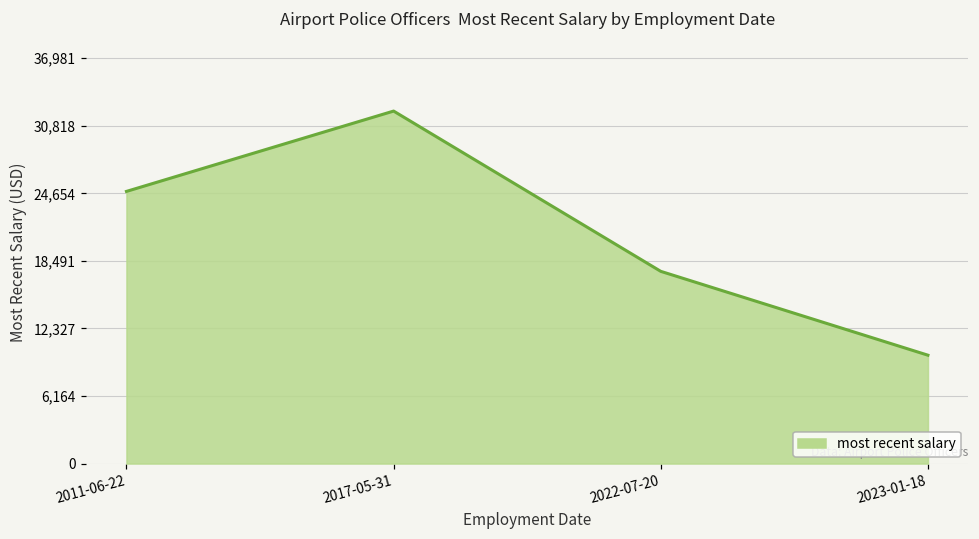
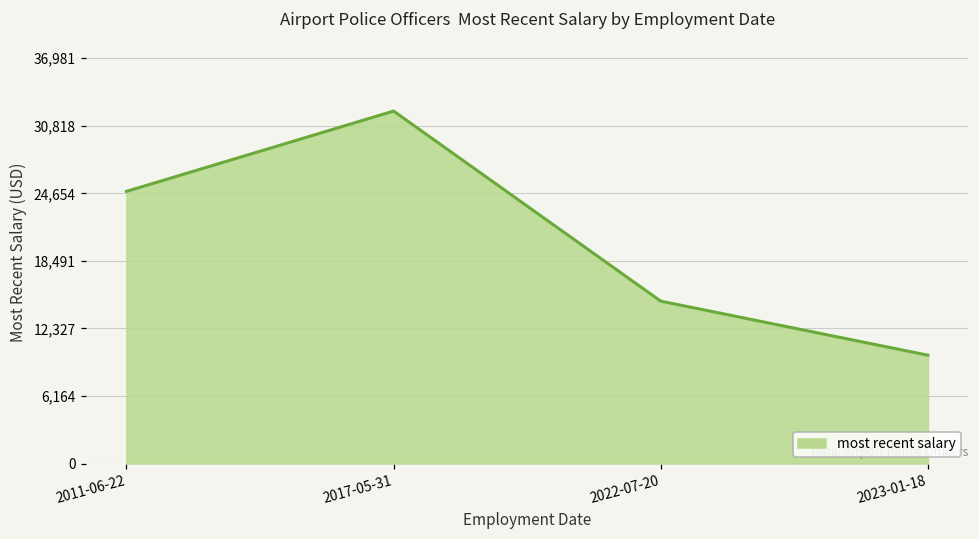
2022-07-20: 18,000 -> 15,000
